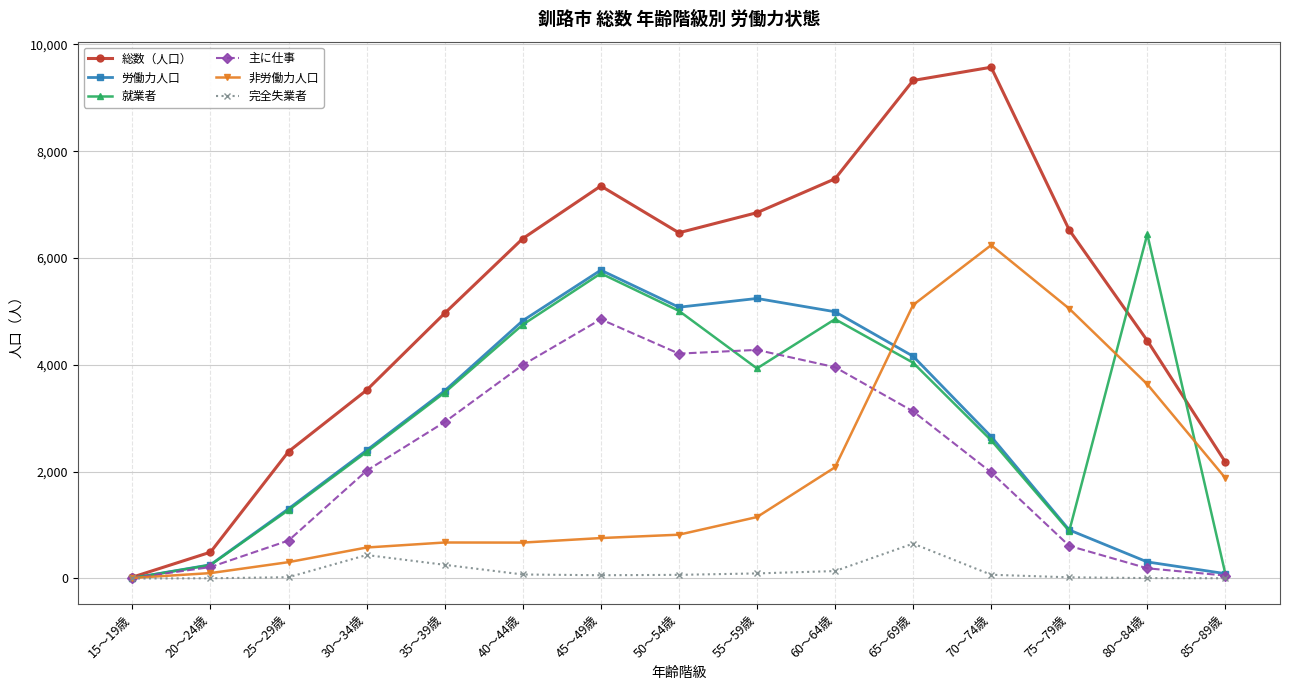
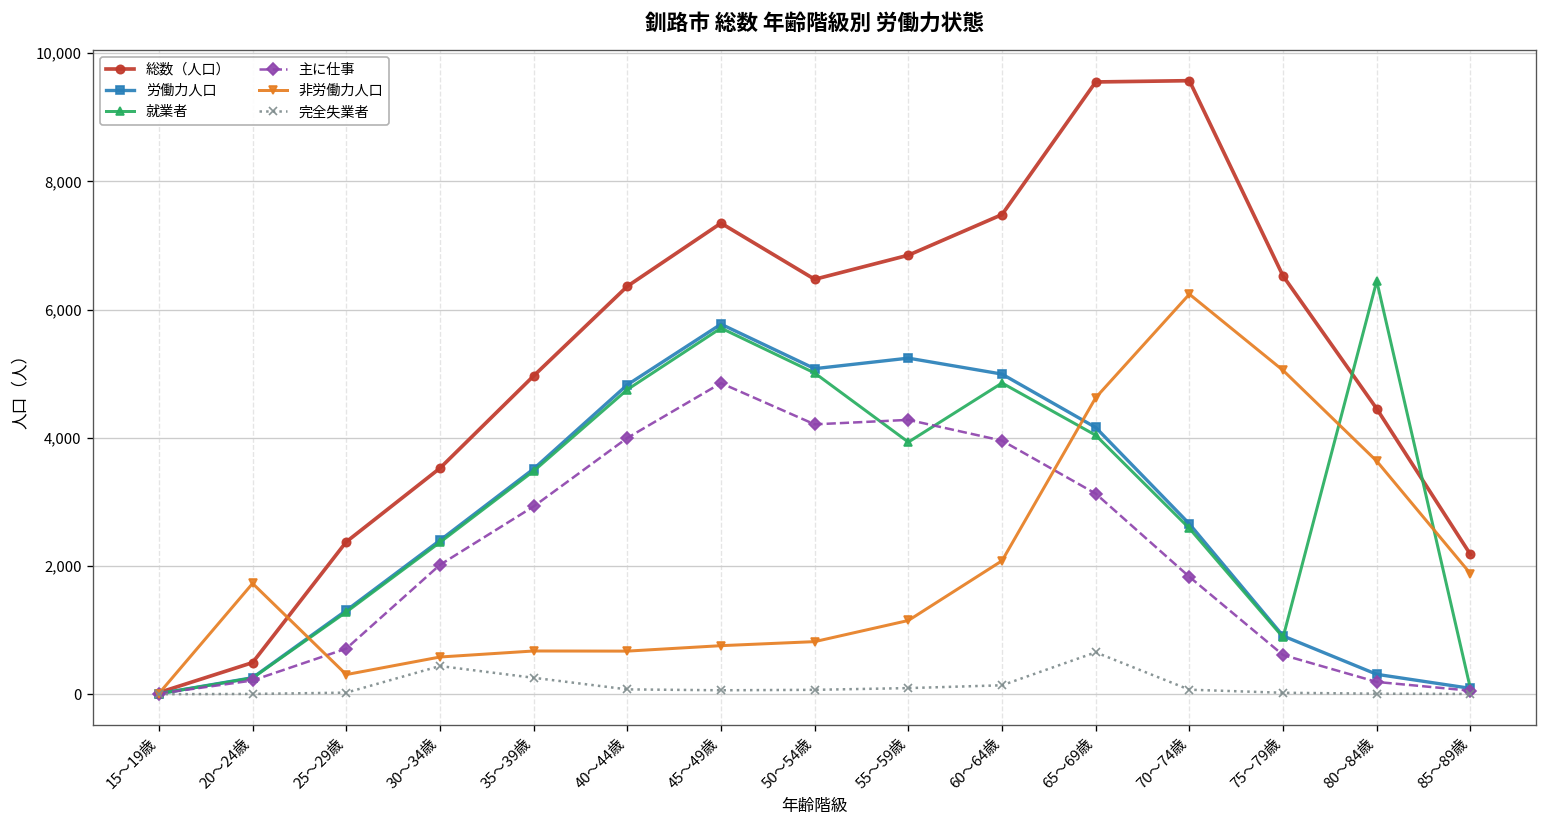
非労働力人口, 20～24歳: 100 -> 1,700
総数（人口）, 65～69歳: 9,300 -> 9,600
非労働力人口, 65～69歳: 5,100 -> 4,600
主に仕事, 70～74歳: 2,000 -> 1,800
